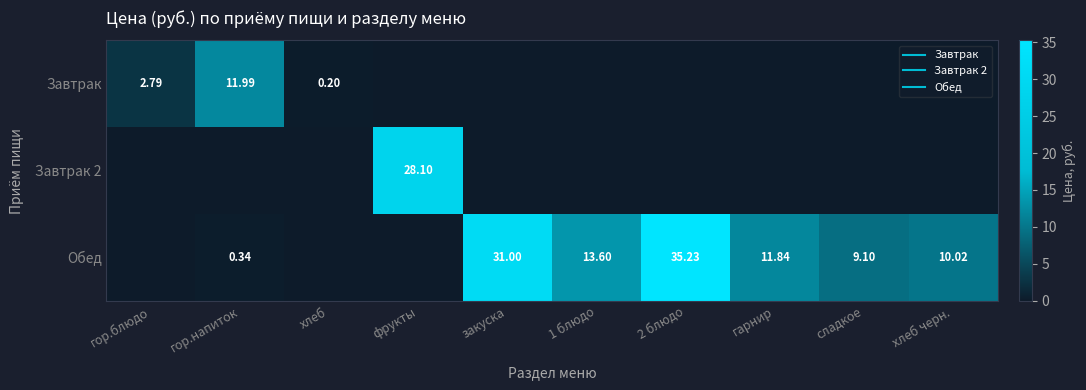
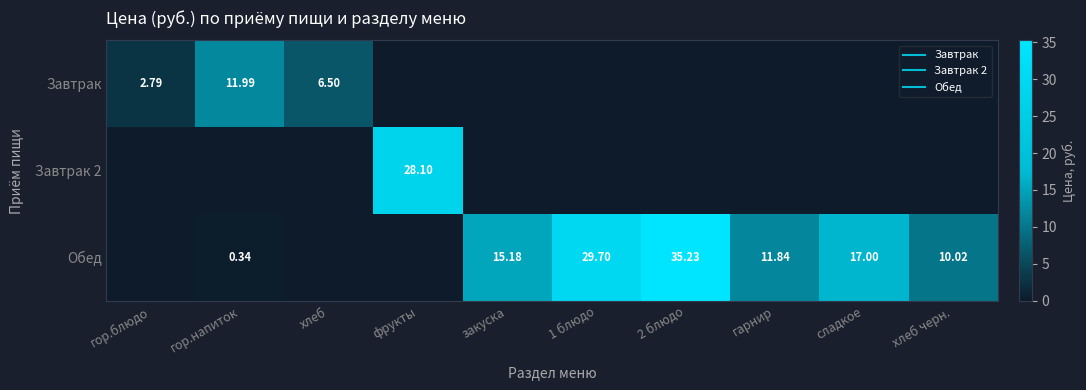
Завтрак, хлеб: 0.20 -> 6.50
Обед, закуска: 31.00 -> 15.18
Обед, 1 блюдо: 13.60 -> 29.70
Обед, сладкое: 9.10 -> 17.00
